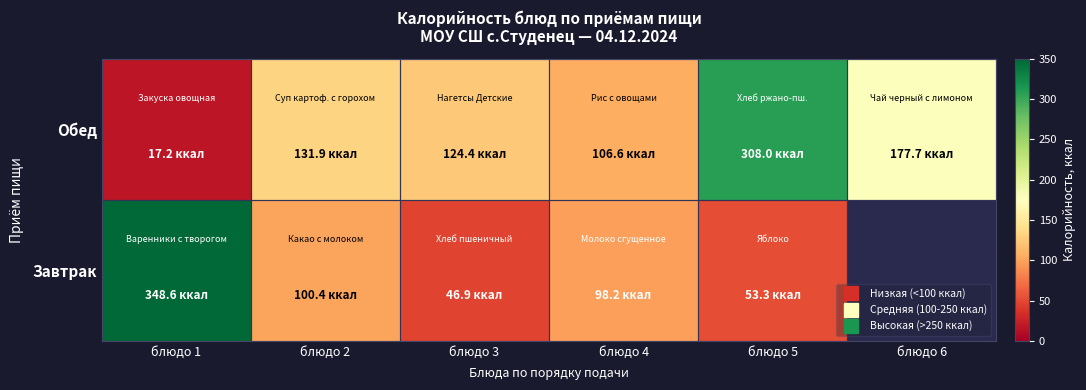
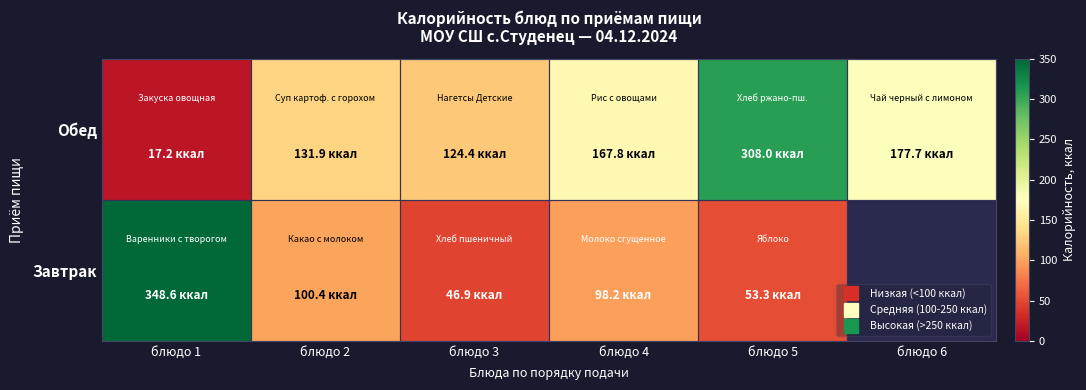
Обед, блюдо 4: 106.6 -> 167.8
